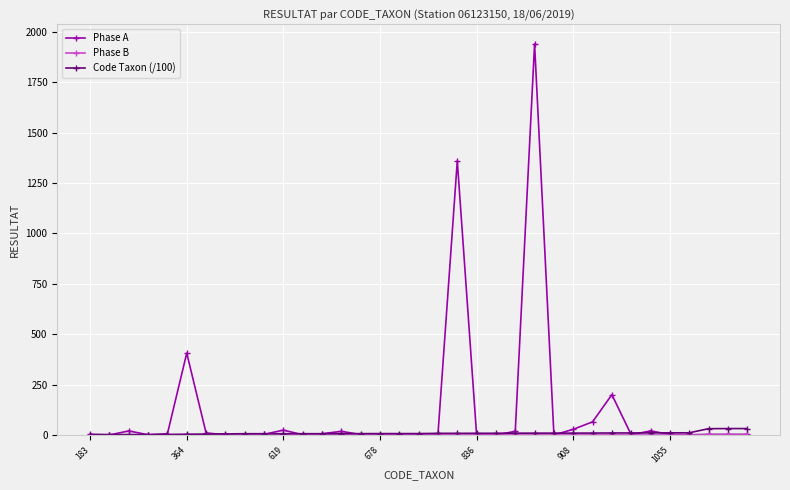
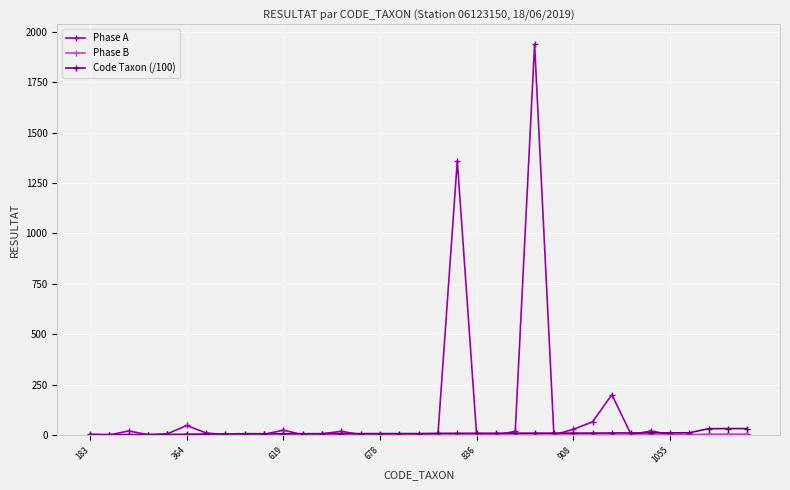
Phase A, 364: 410 -> 50
